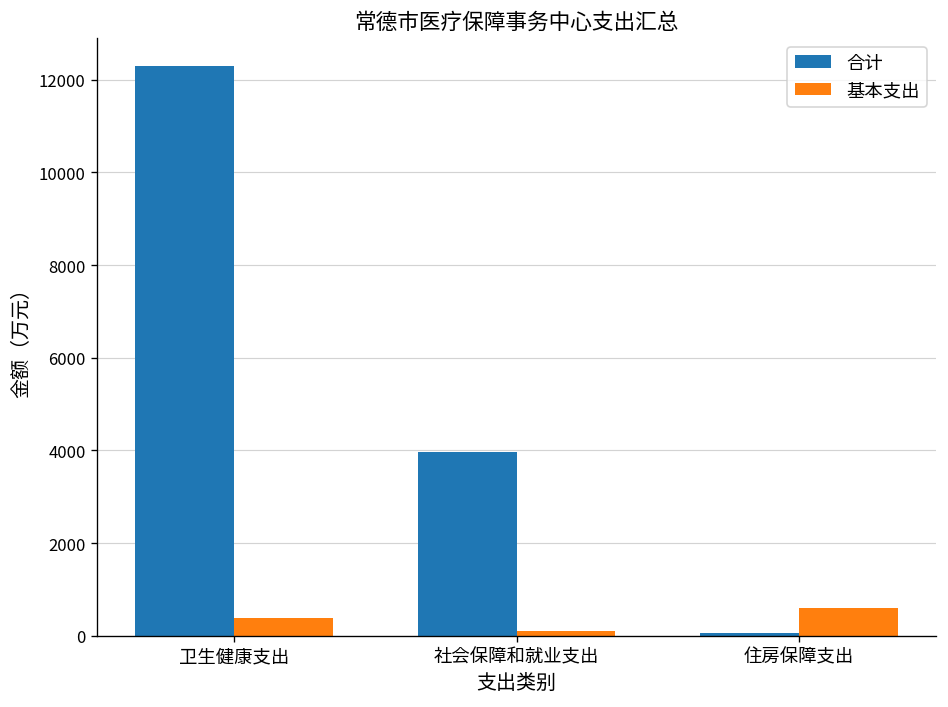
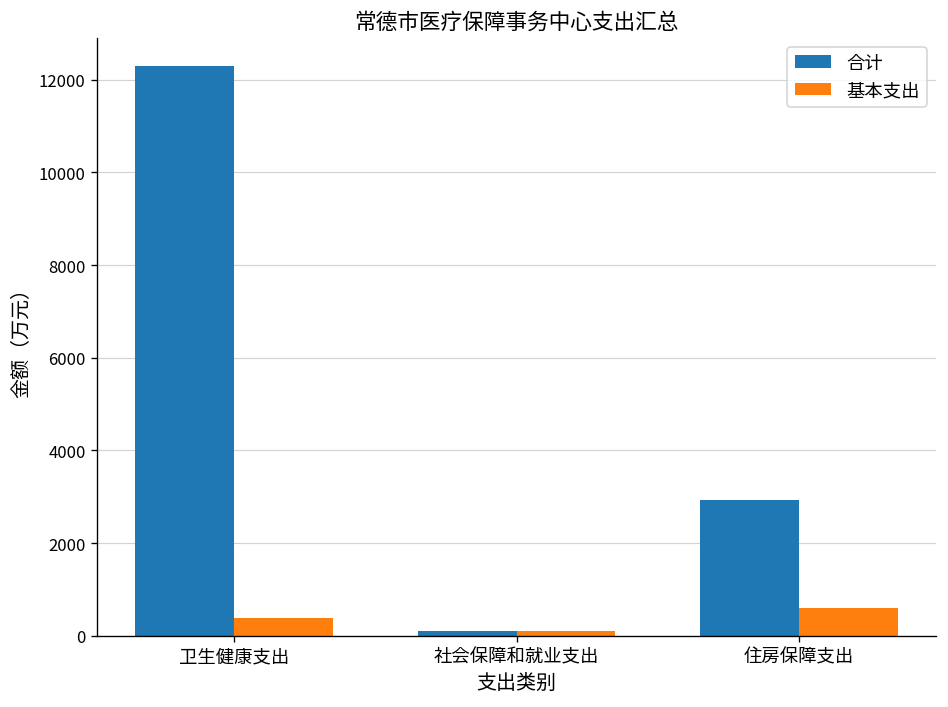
合计, 社会保障和就业支出: 4000 -> 100
合计, 住房保障支出: 100 -> 2900
